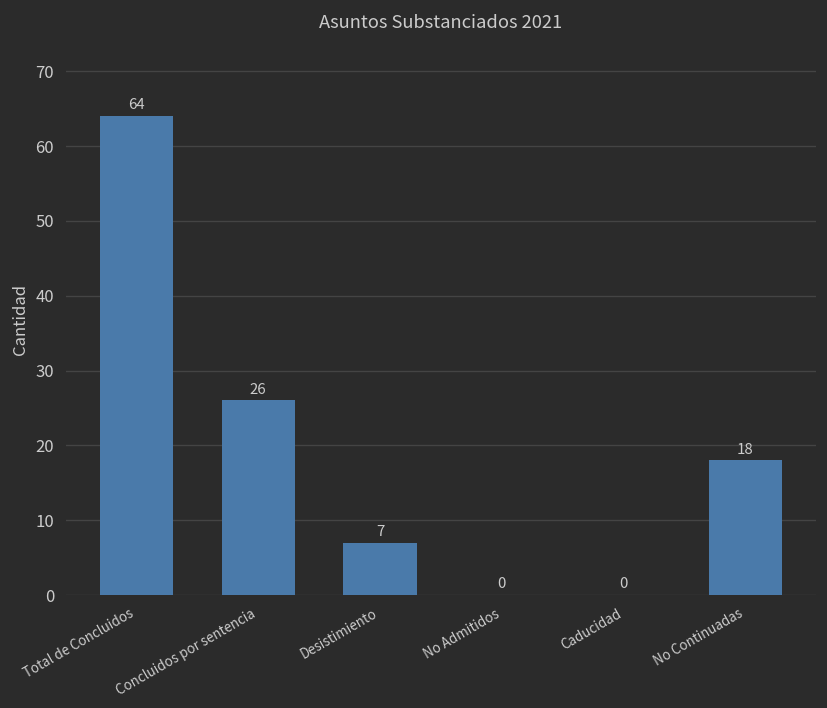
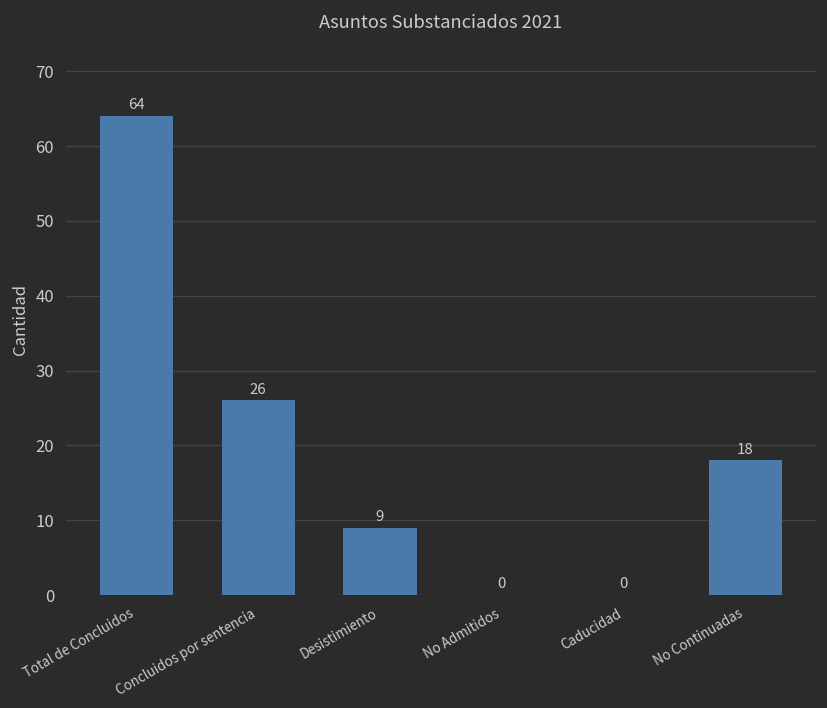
Desistimiento: 7 -> 9
